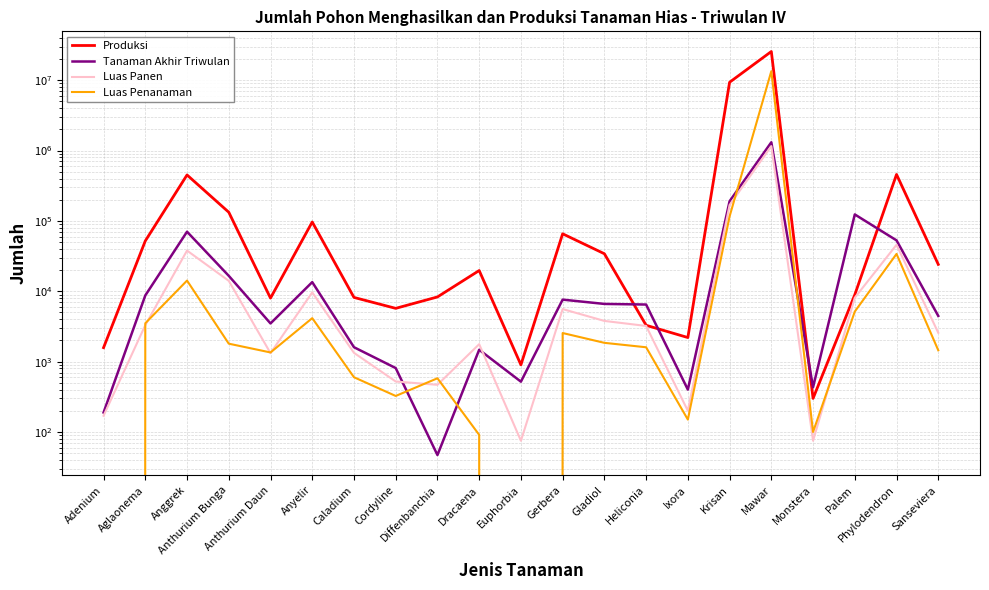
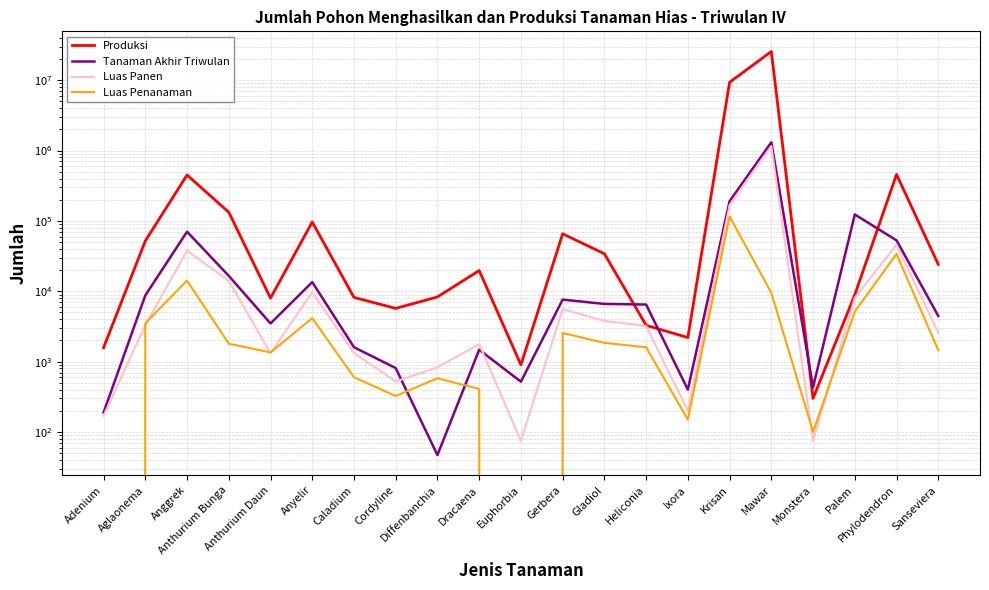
Luas Panen, Diffenbanchia: 500 -> 800
Luas Penanaman, Dracaena: 90 -> 400
Luas Penanaman, Mawar: 13000000 -> 10000
